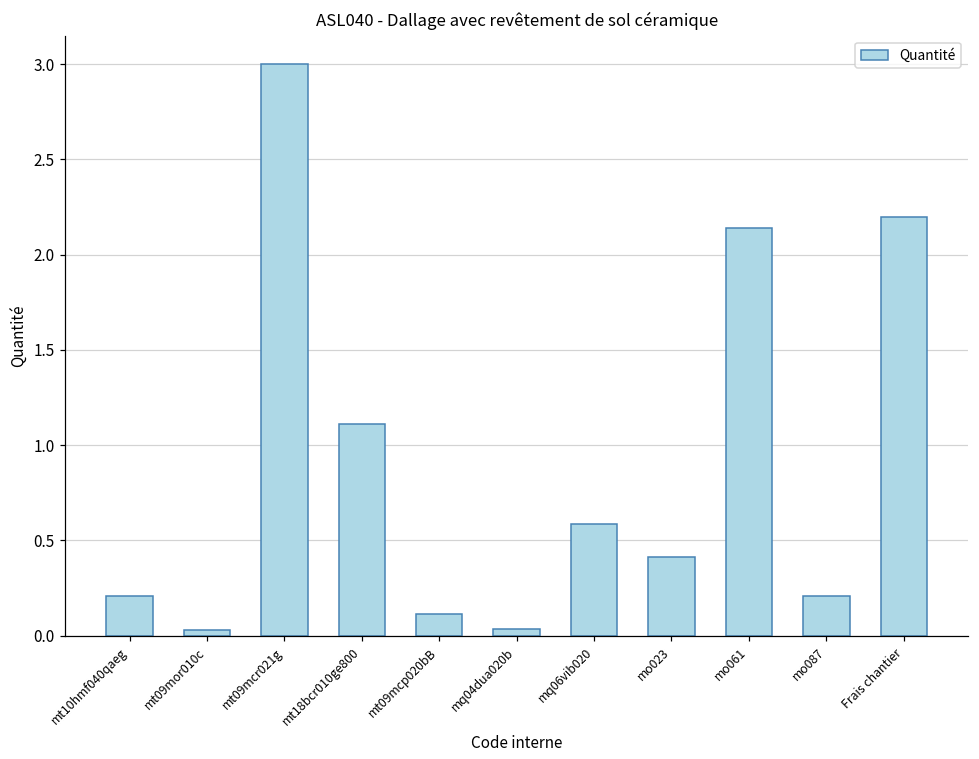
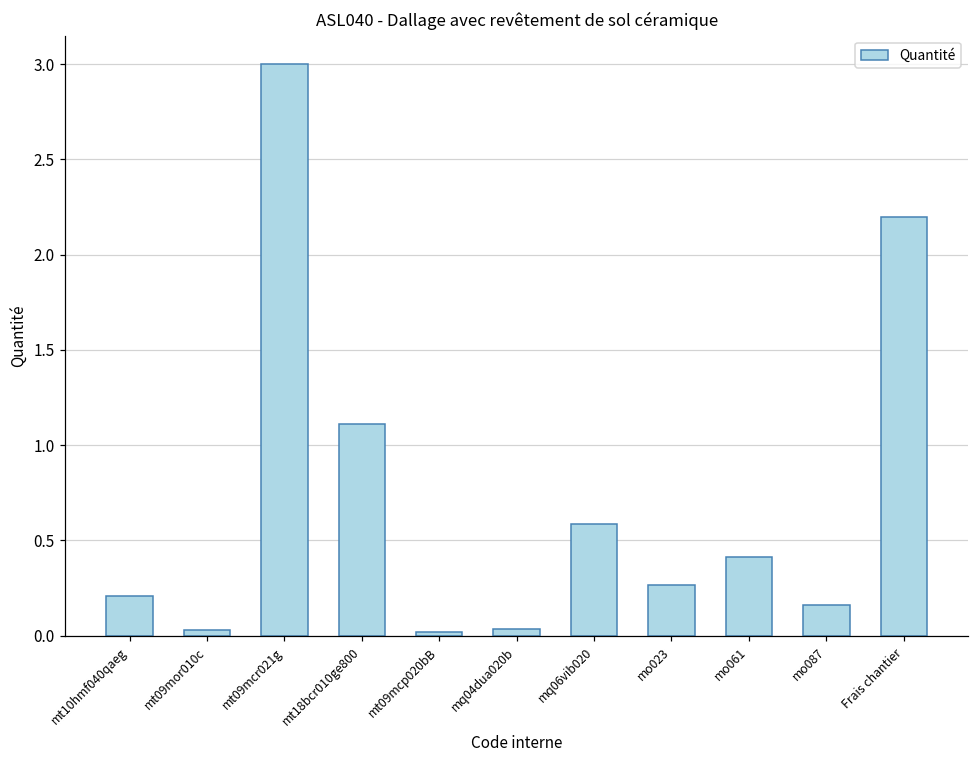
mt09mcp020bB: 0.11 -> 0.02
mo023: 0.41 -> 0.27
mo061: 2.14 -> 0.41
mo087: 0.21 -> 0.16
